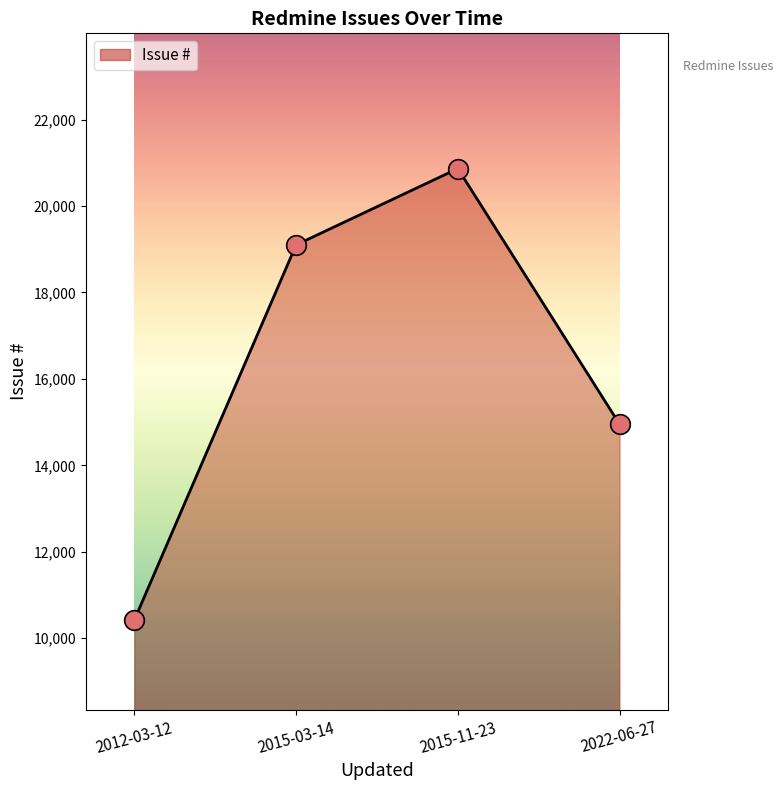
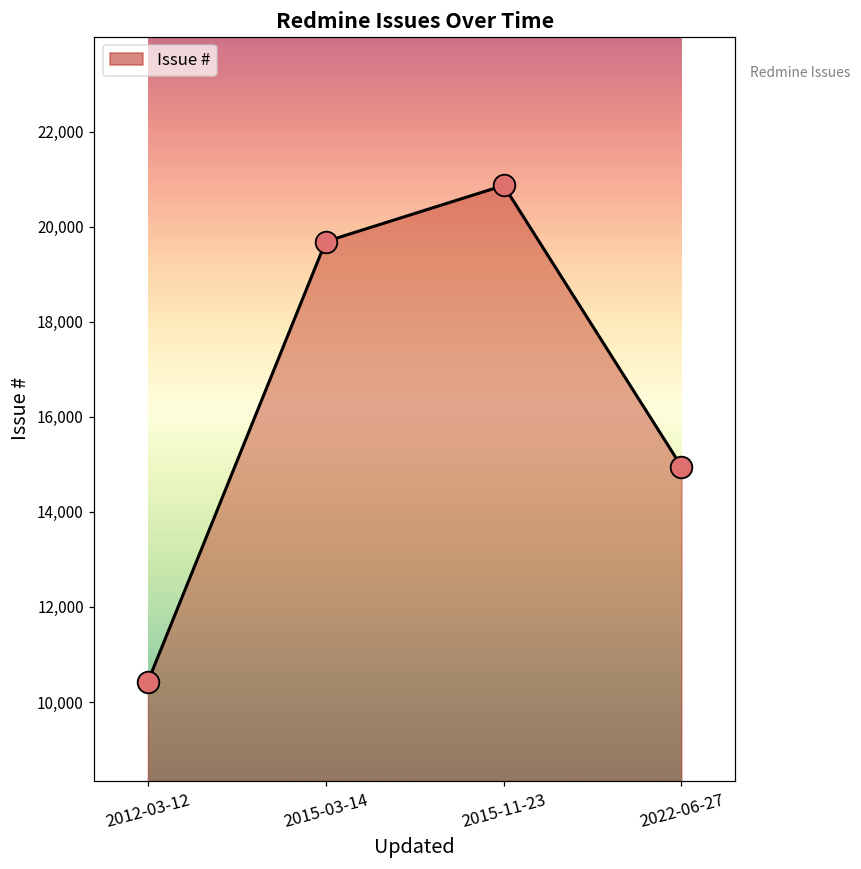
2015-03-14: 19,100 -> 19,700
